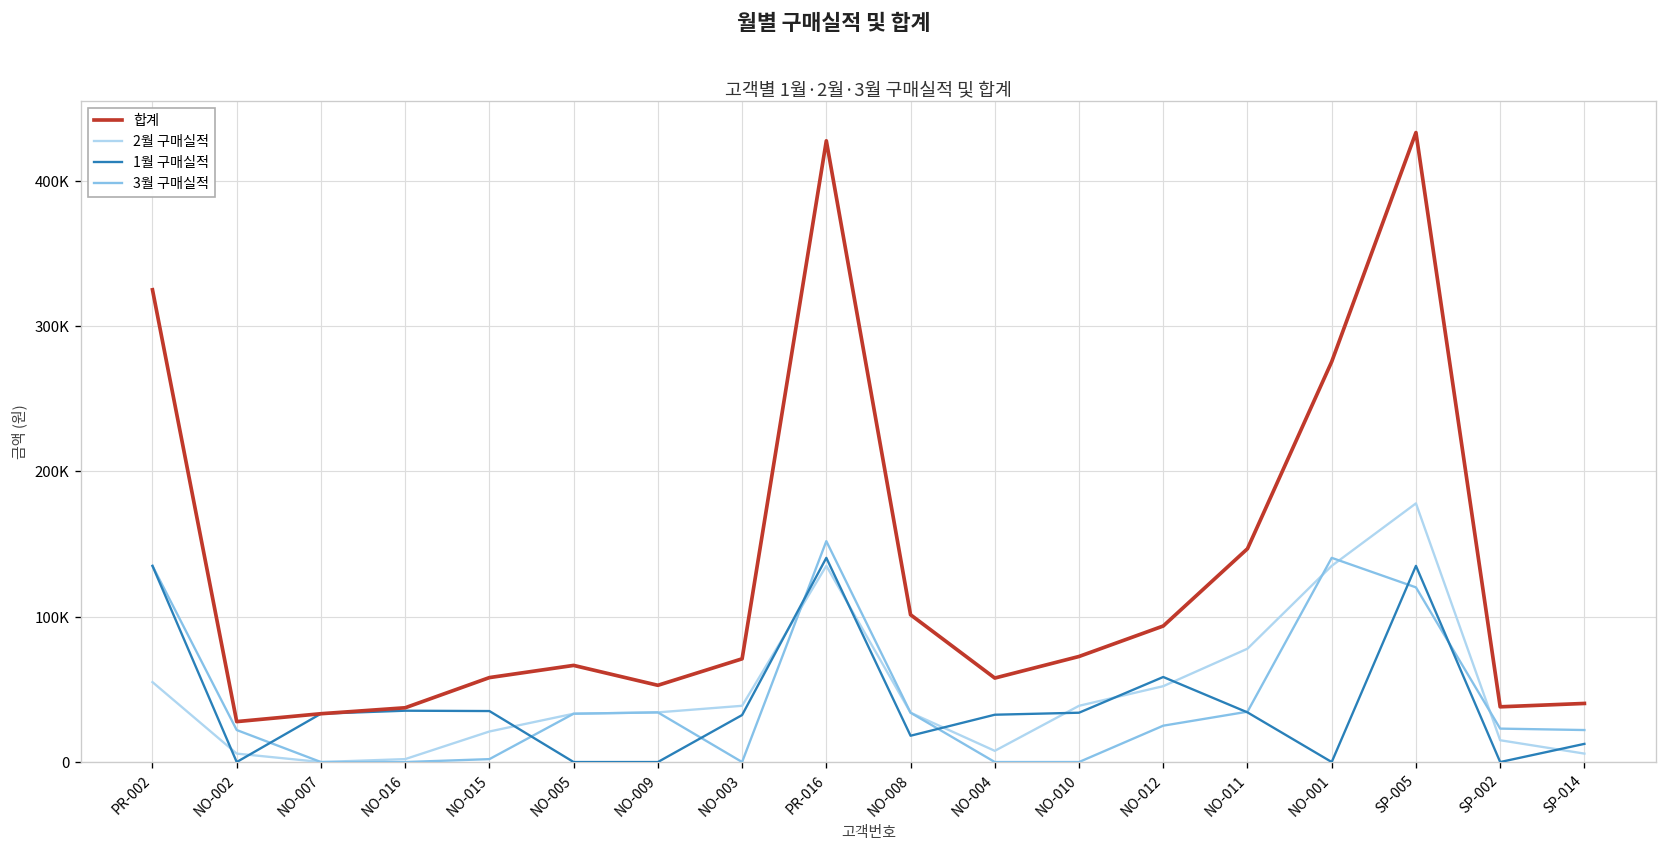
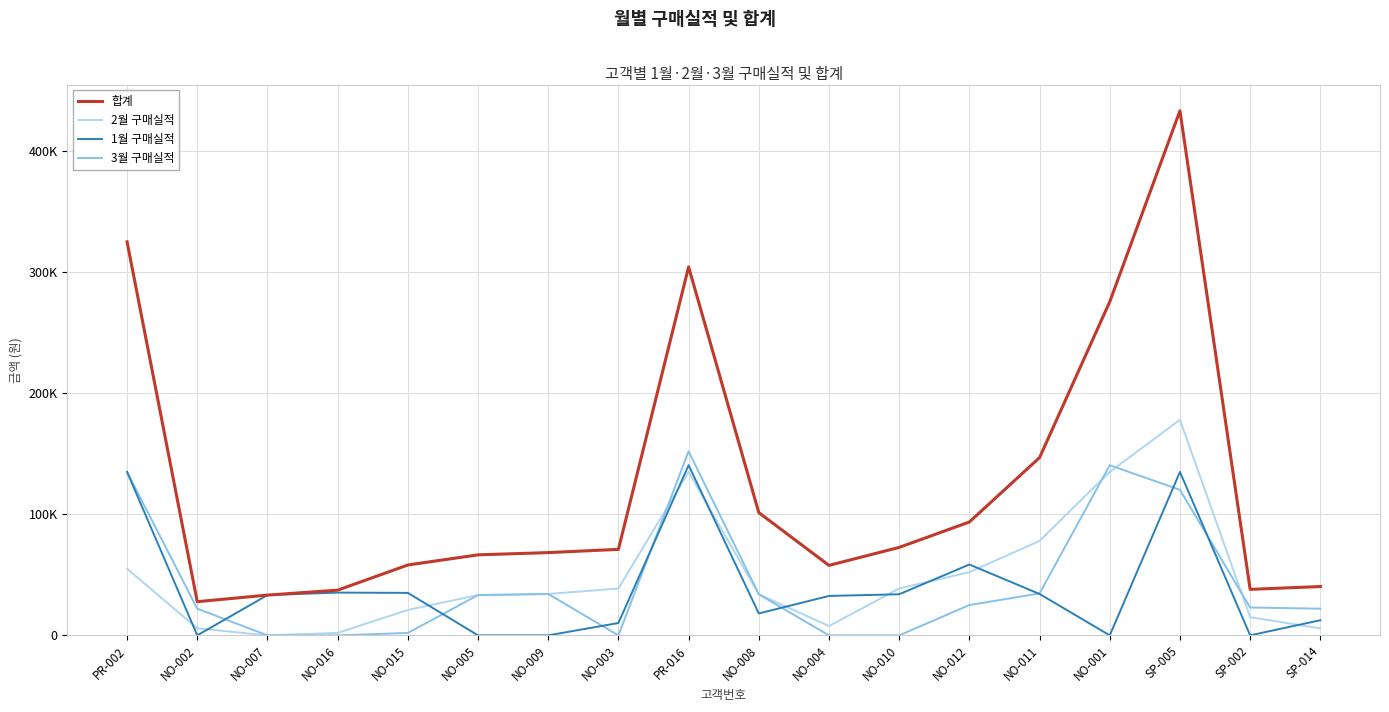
합계, NO-009: 53000 -> 68000
1월 구매실적, NO-003: 32000 -> 10000
합계, PR-016: 428000 -> 304000
